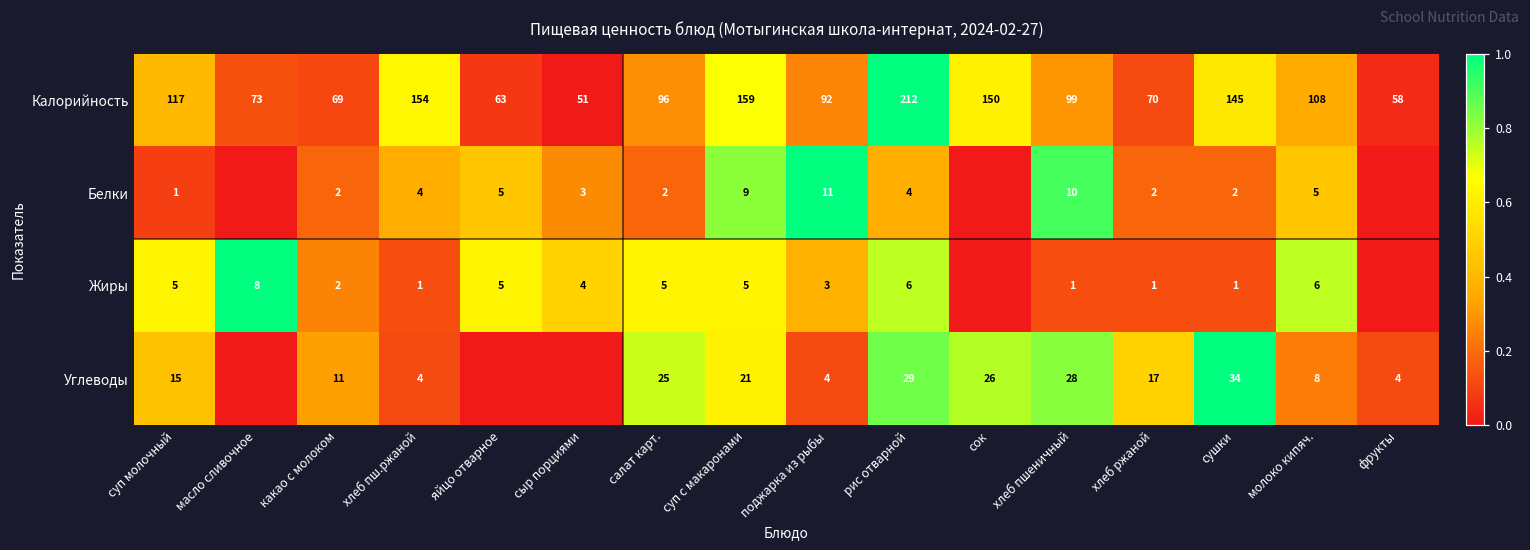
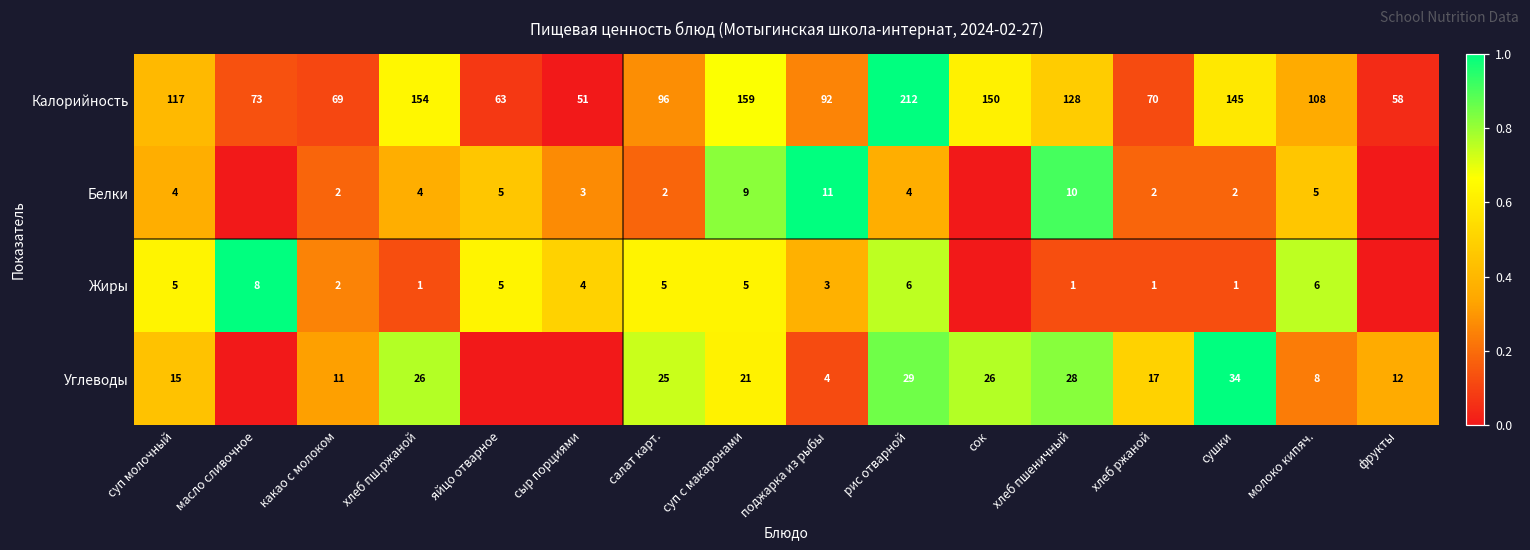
Калорийность, хлеб пшеничный: 99 -> 128
Белки, суп молочный: 1 -> 4
Углеводы, хлеб пш.ржаной: 4 -> 26
Углеводы, фрукты: 4 -> 12
